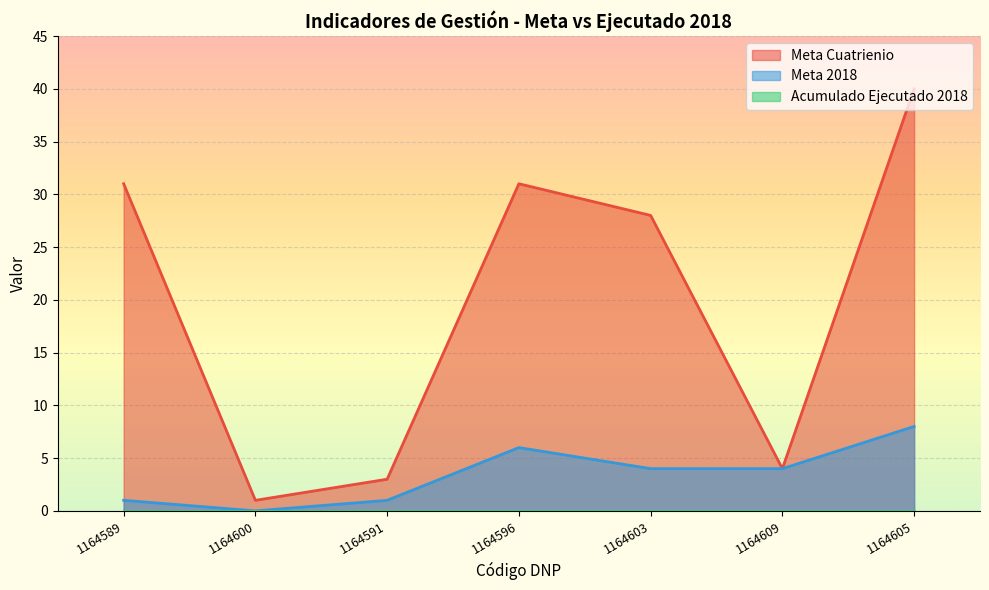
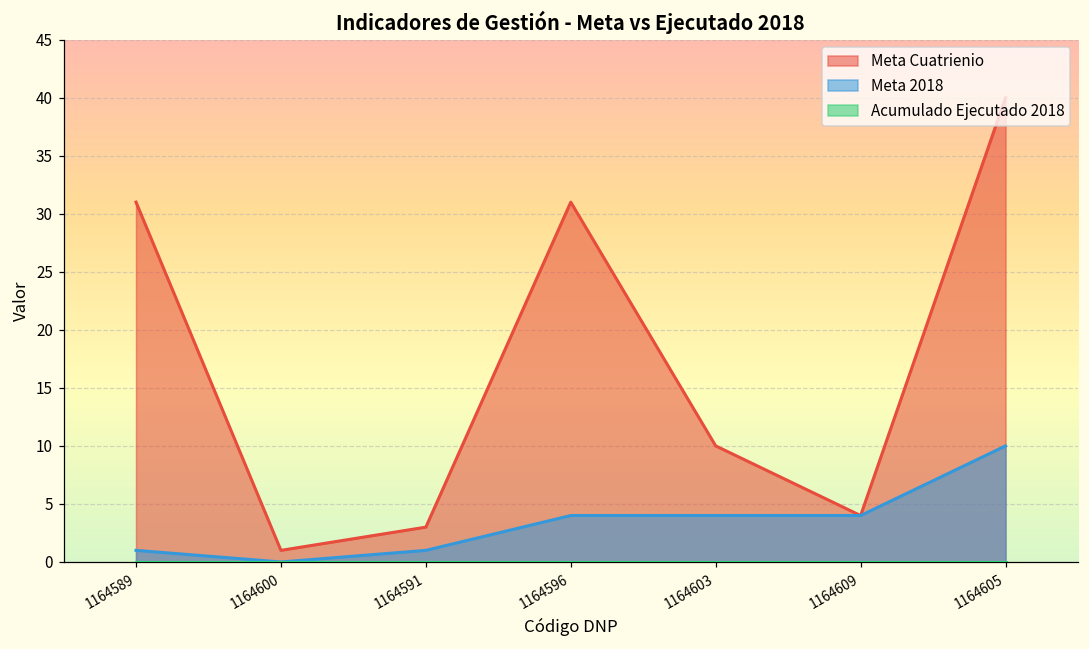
Meta 2018, 1164596: 6 -> 4
Meta Cuatrienio, 1164603: 28 -> 10
Meta 2018, 1164605: 8 -> 10
